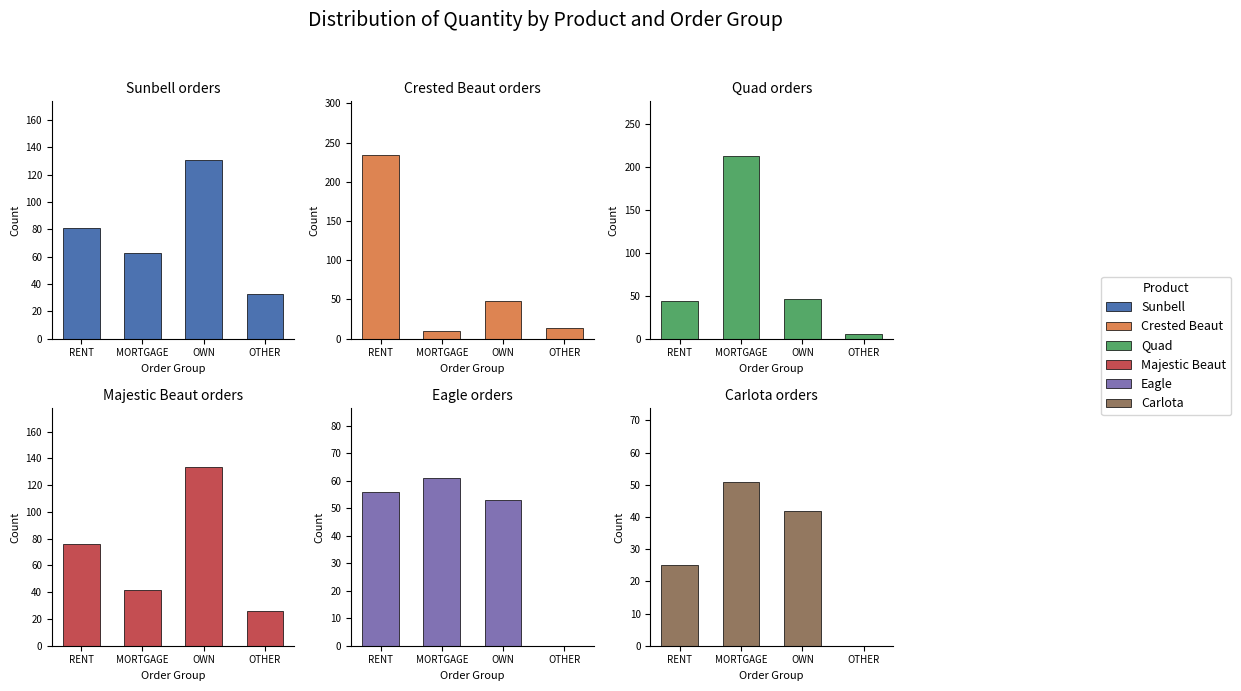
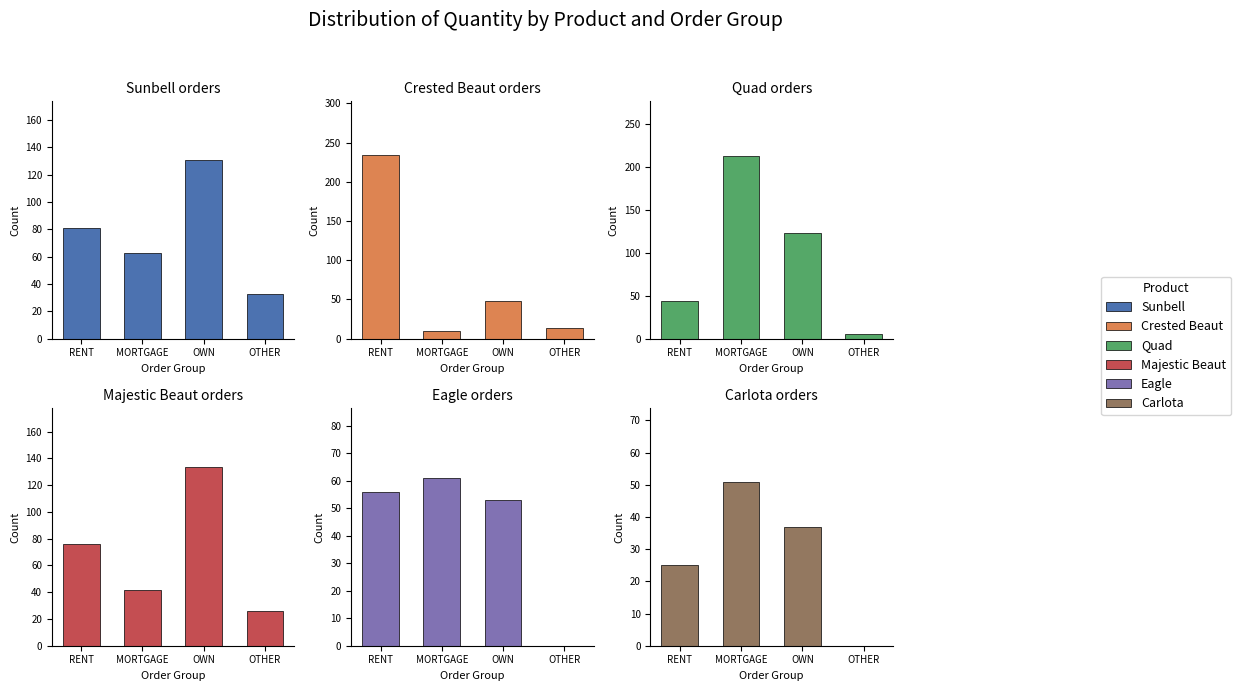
Quad orders, OWN: 50 -> 120
Carlota orders, OWN: 42 -> 37
